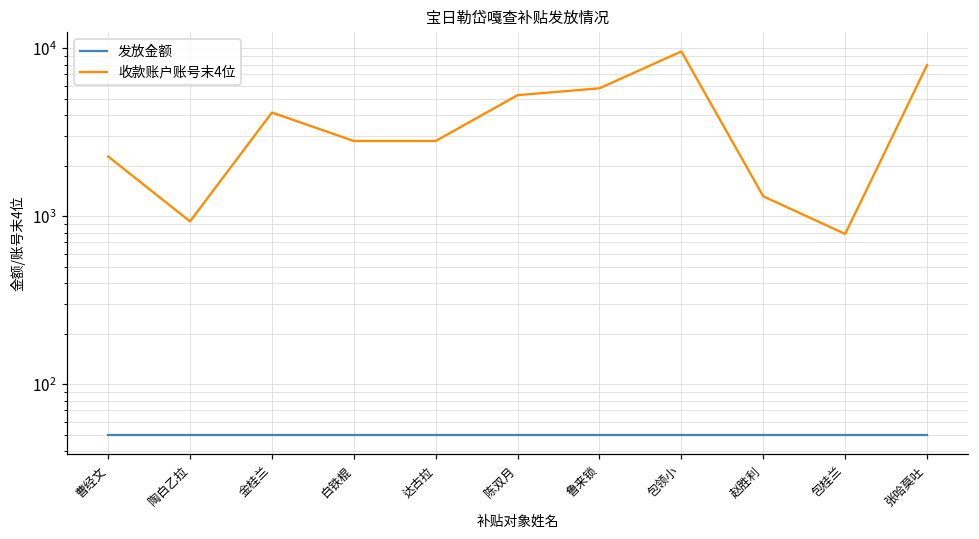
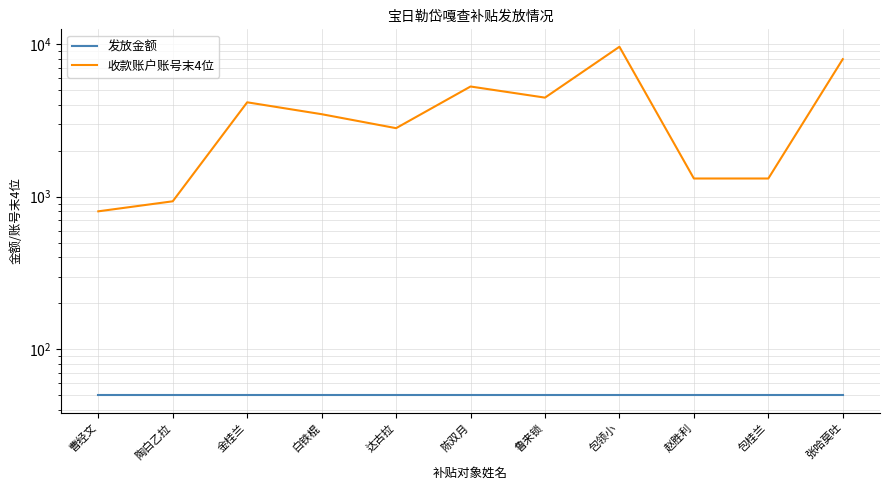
收款账户账号末4位, 曹经文: 2300 -> 800
收款账户账号末4位, 白铁棍: 2800 -> 3500
收款账户账号末4位, 鲁来锁: 5800 -> 4500
收款账户账号末4位, 包桂兰: 800 -> 1300
